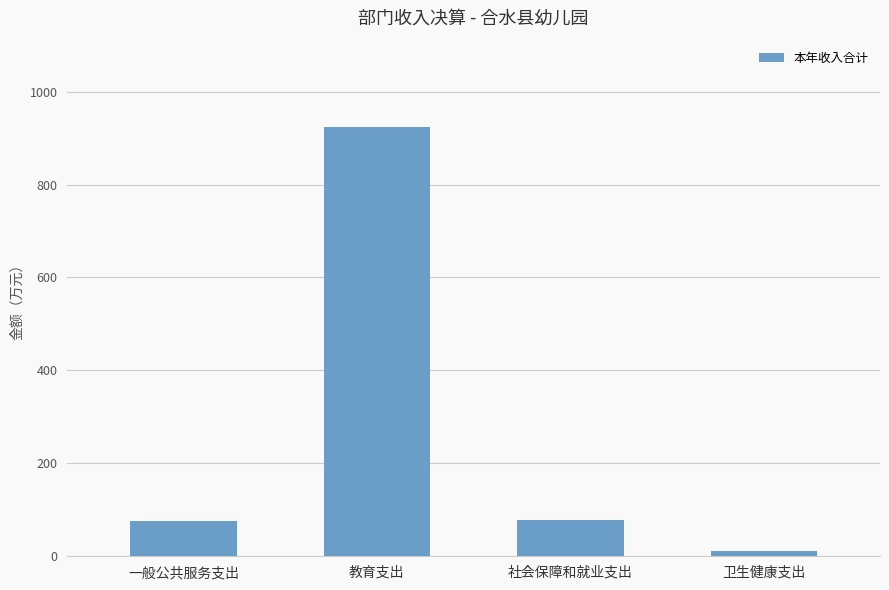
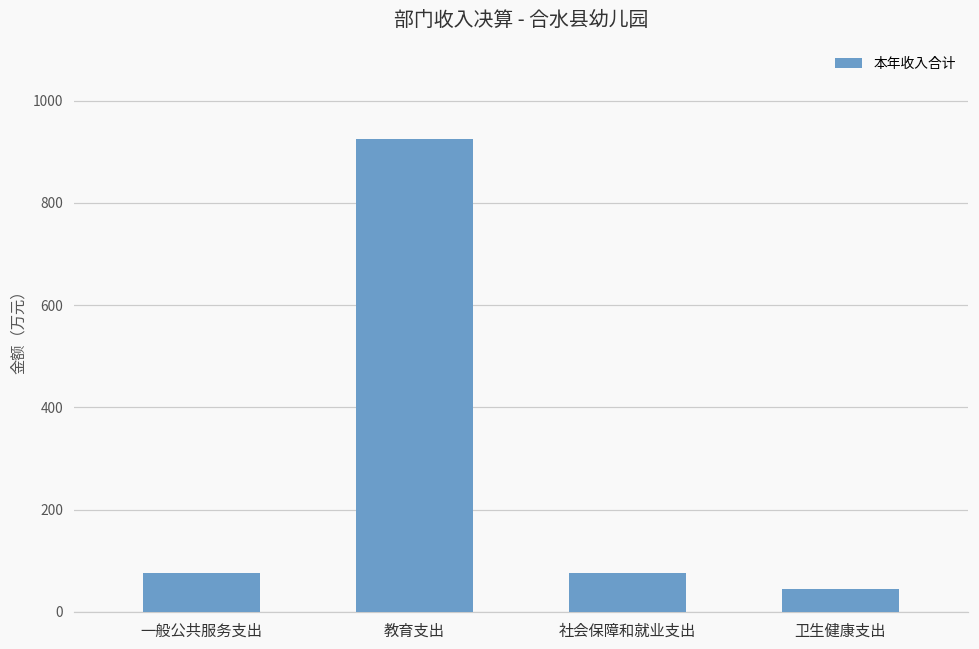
卫生健康支出: 10 -> 50
